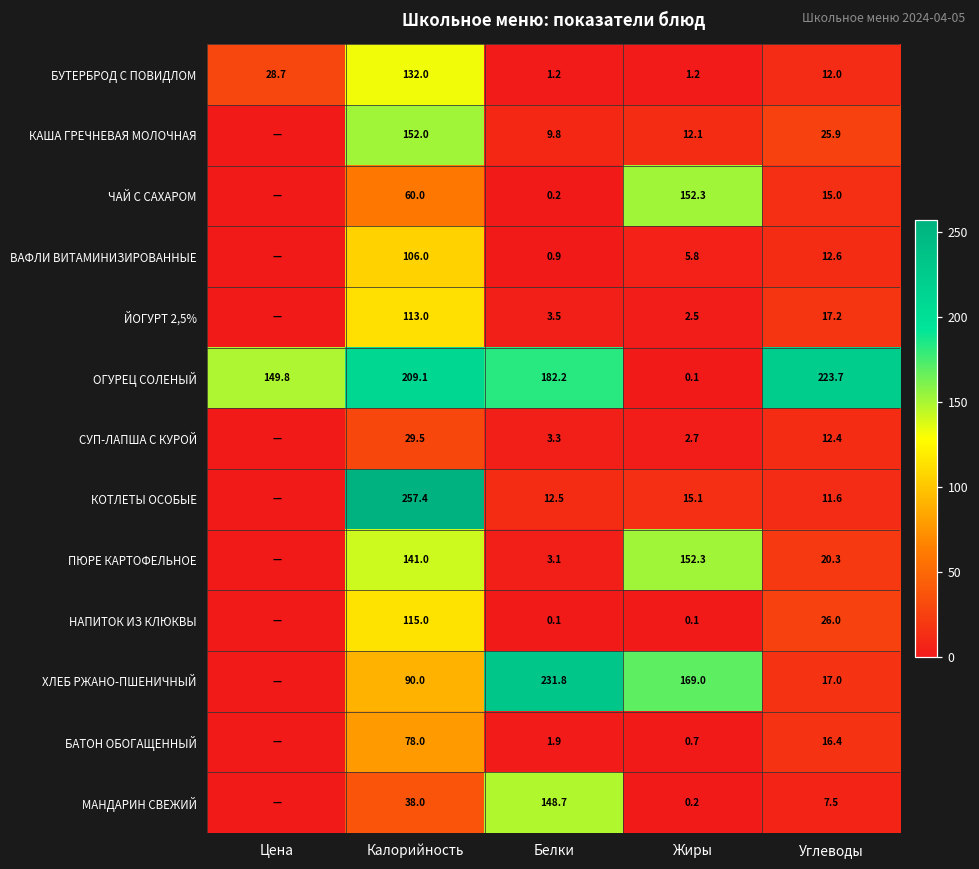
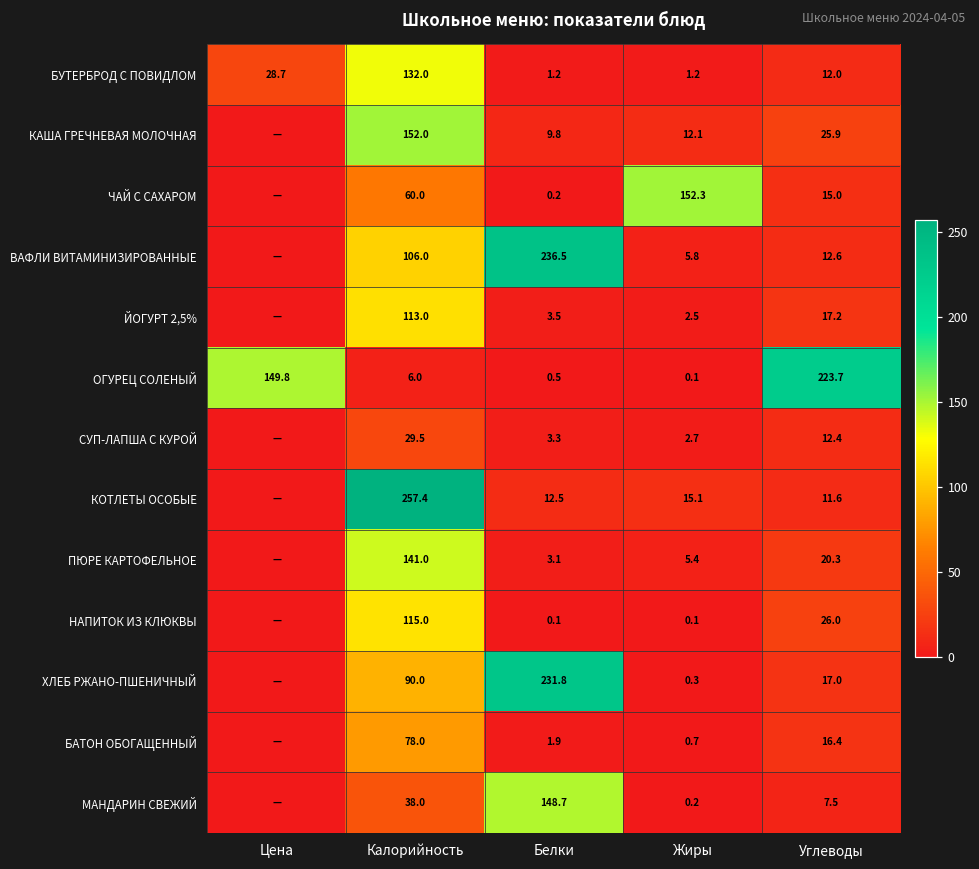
ВАФЛИ ВИТАМИНИЗИРОВАННЫЕ, Белки: 0.9 -> 236.5
ОГУРЕЦ СОЛЕНЫЙ, Калорийность: 209.1 -> 6.0
ОГУРЕЦ СОЛЕНЫЙ, Белки: 182.2 -> 0.5
ПЮРЕ КАРТОФЕЛЬНОЕ, Жиры: 152.3 -> 5.4
ХЛЕБ РЖАНО-ПШЕНИЧНЫЙ, Жиры: 169.0 -> 0.3
